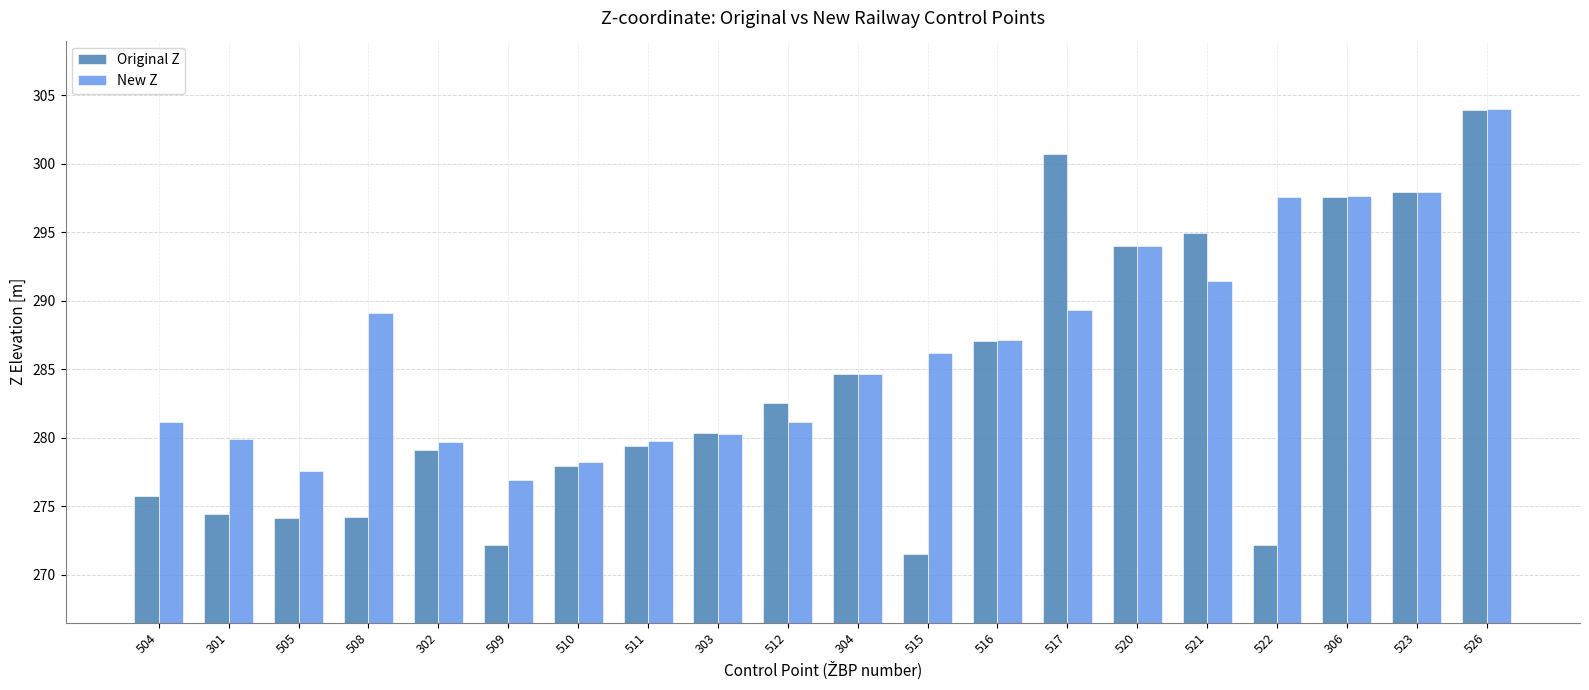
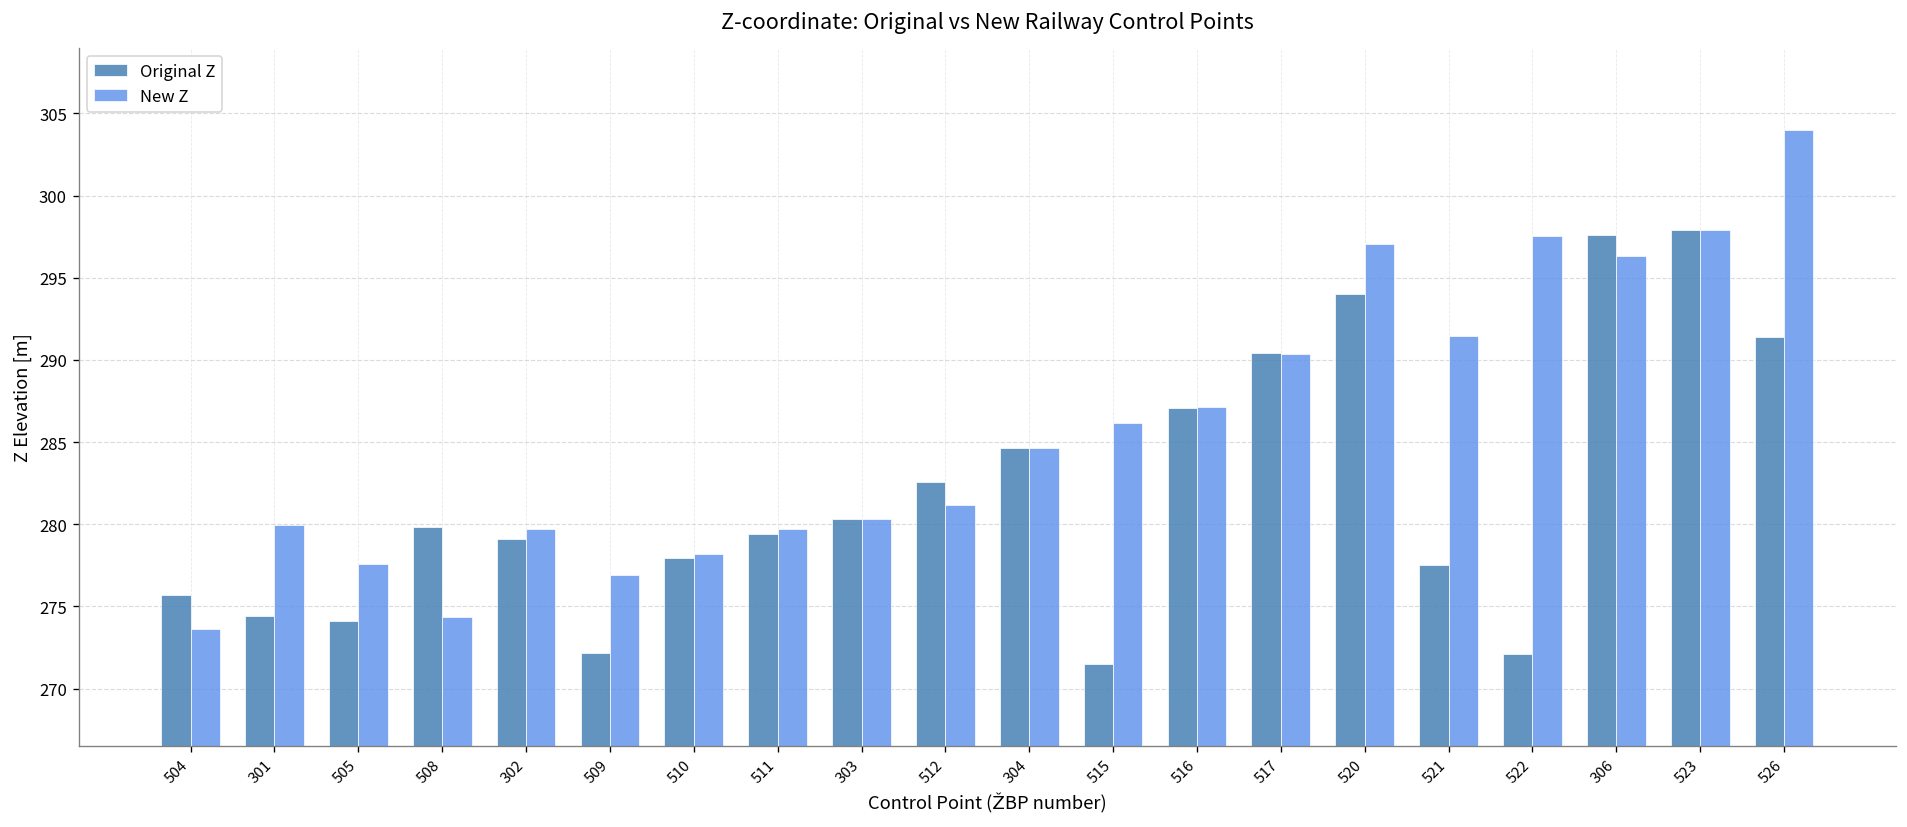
New Z, 504: 281.1 -> 273.6
Original Z, 508: 274.2 -> 279.8
New Z, 508: 289.1 -> 274.3
Original Z, 517: 300.7 -> 290.4
New Z, 517: 289.3 -> 290.4
New Z, 520: 294.0 -> 297.0
Original Z, 521: 295.0 -> 277.5
New Z, 306: 297.7 -> 296.4
Original Z, 526: 303.9 -> 291.4
